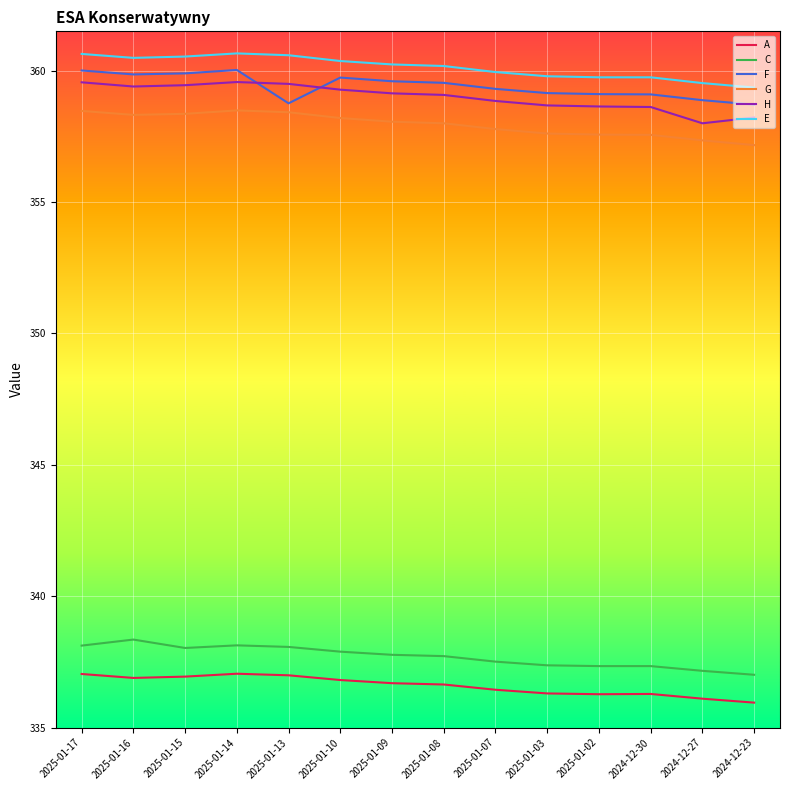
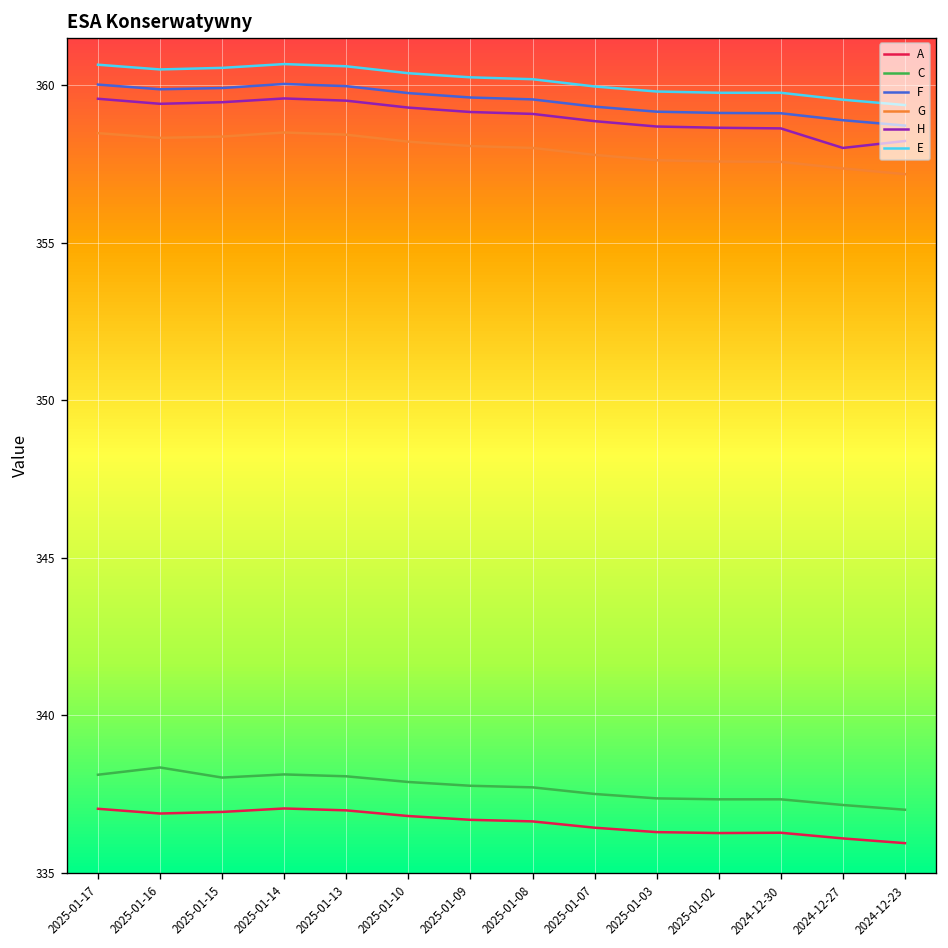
F, 2025-01-13: 358.8 -> 360.0
